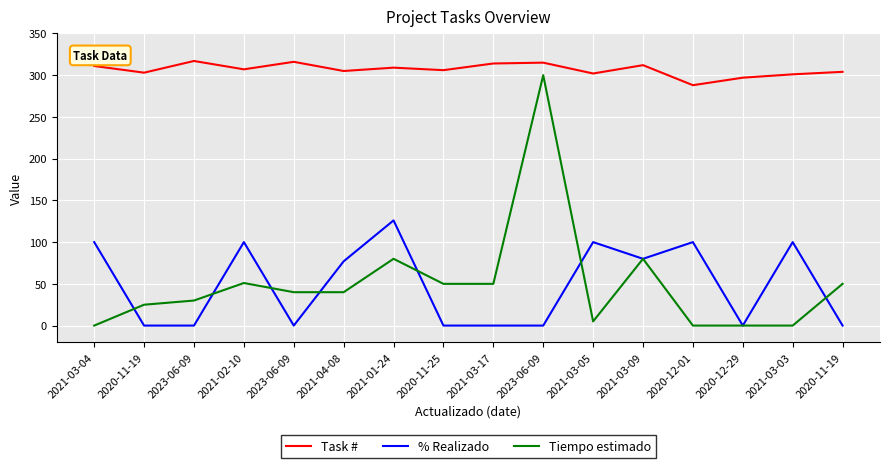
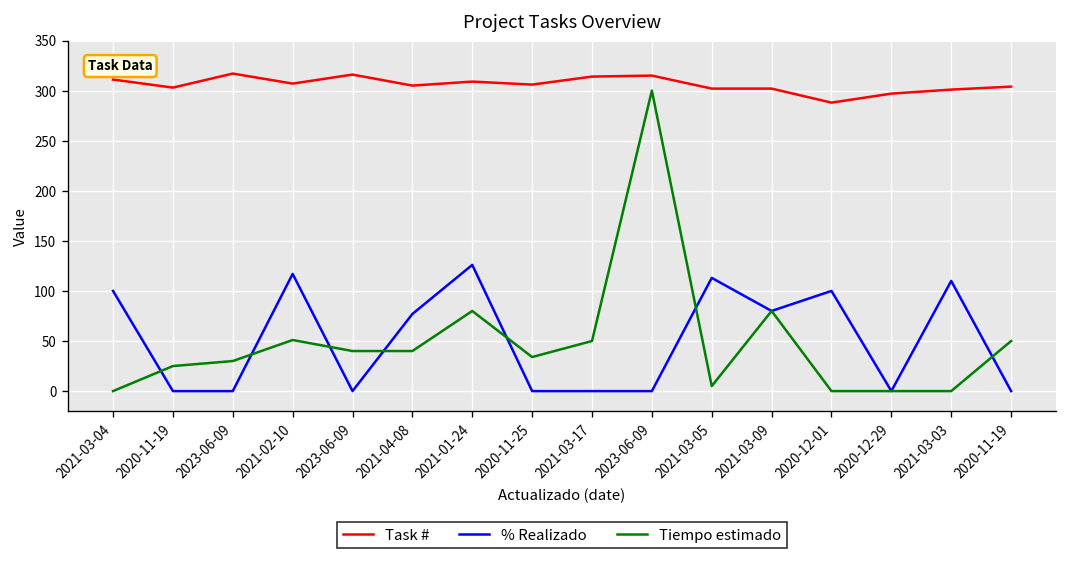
% Realizado, 2021-02-10: 100 -> 120
Tiempo estimado, 2020-11-25: 50 -> 30
% Realizado, 2021-03-05: 100 -> 110
Task #, 2021-03-09: 310 -> 300
% Realizado, 2021-03-03: 100 -> 110
